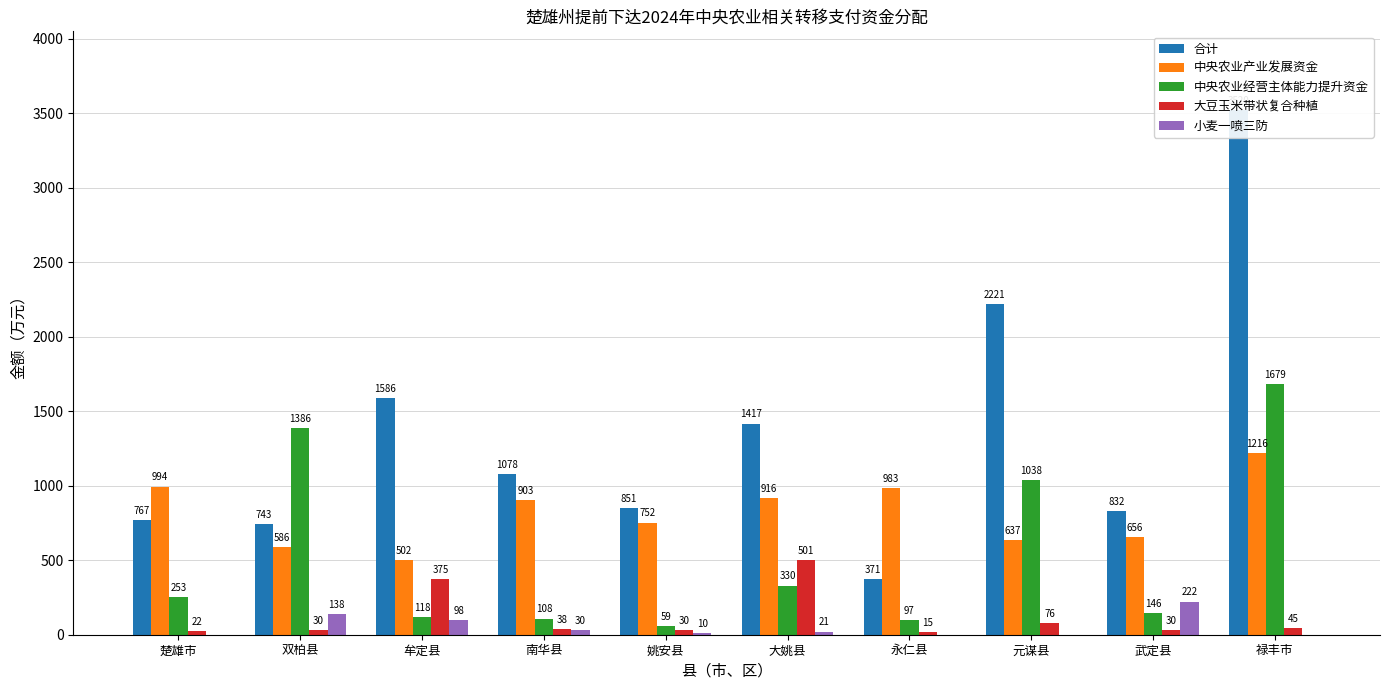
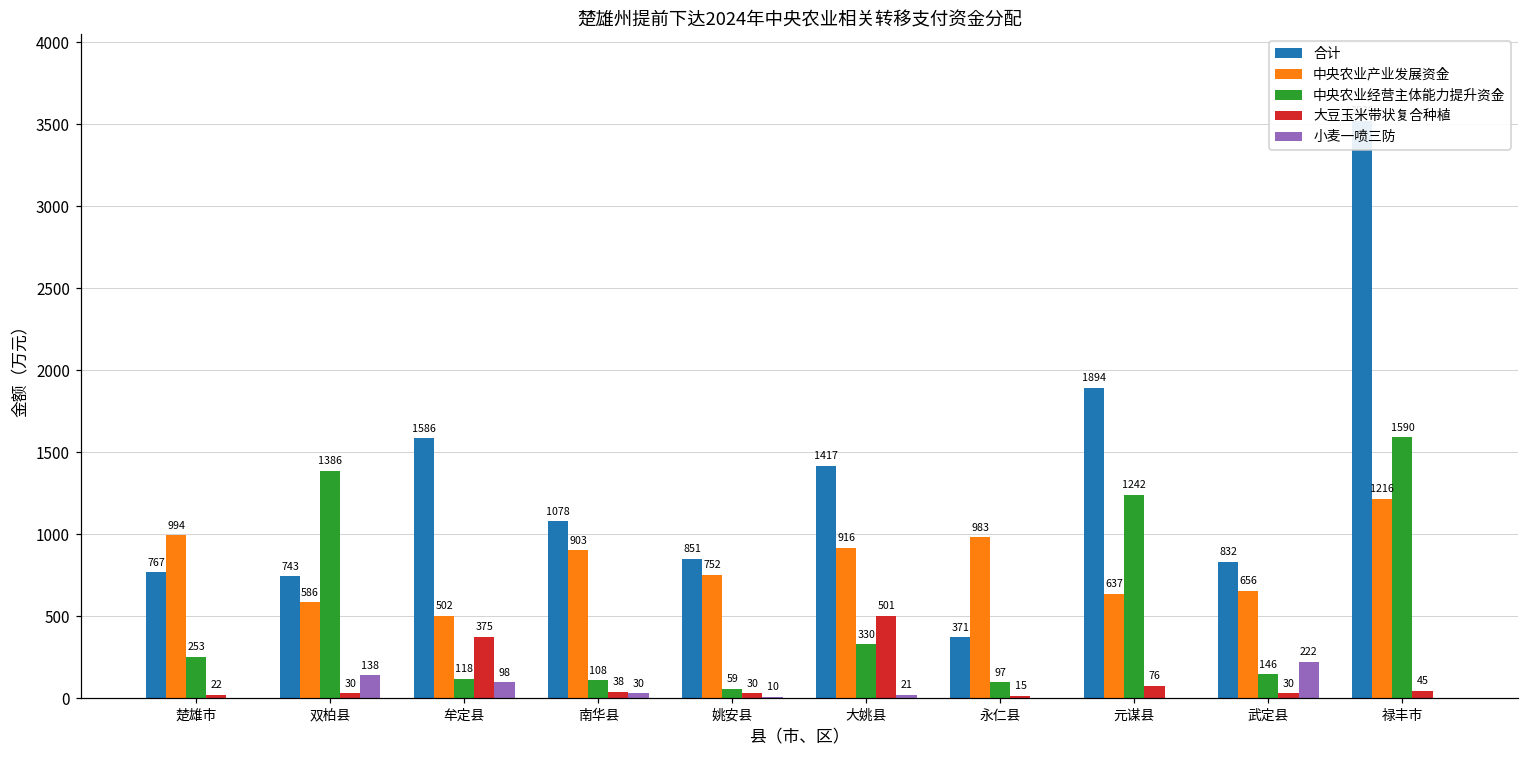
合计, 元谋县: 2221 -> 1894
中央农业经营主体能力提升资金, 元谋县: 1038 -> 1242
中央农业经营主体能力提升资金, 禄丰市: 1679 -> 1590
